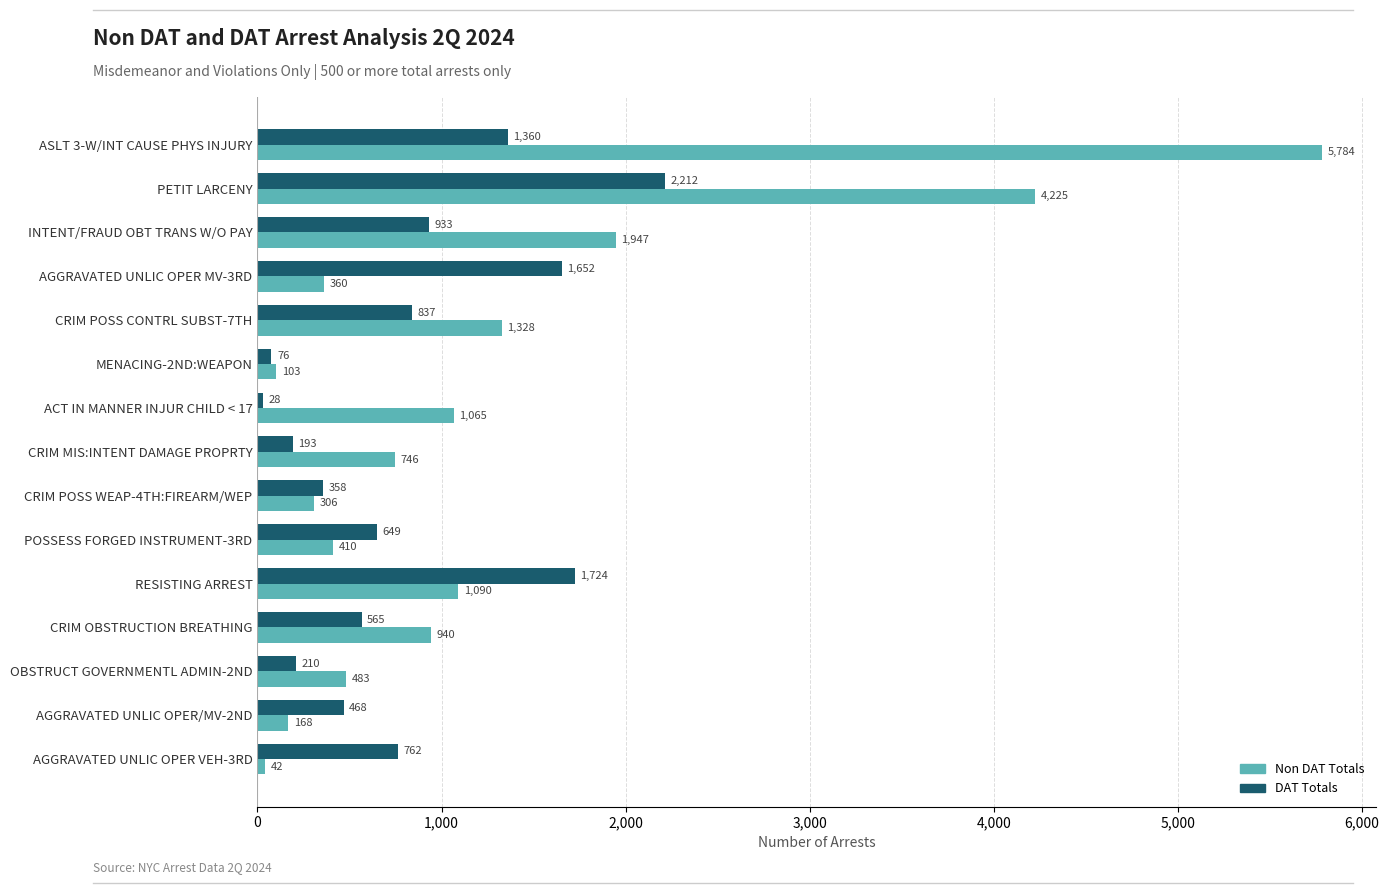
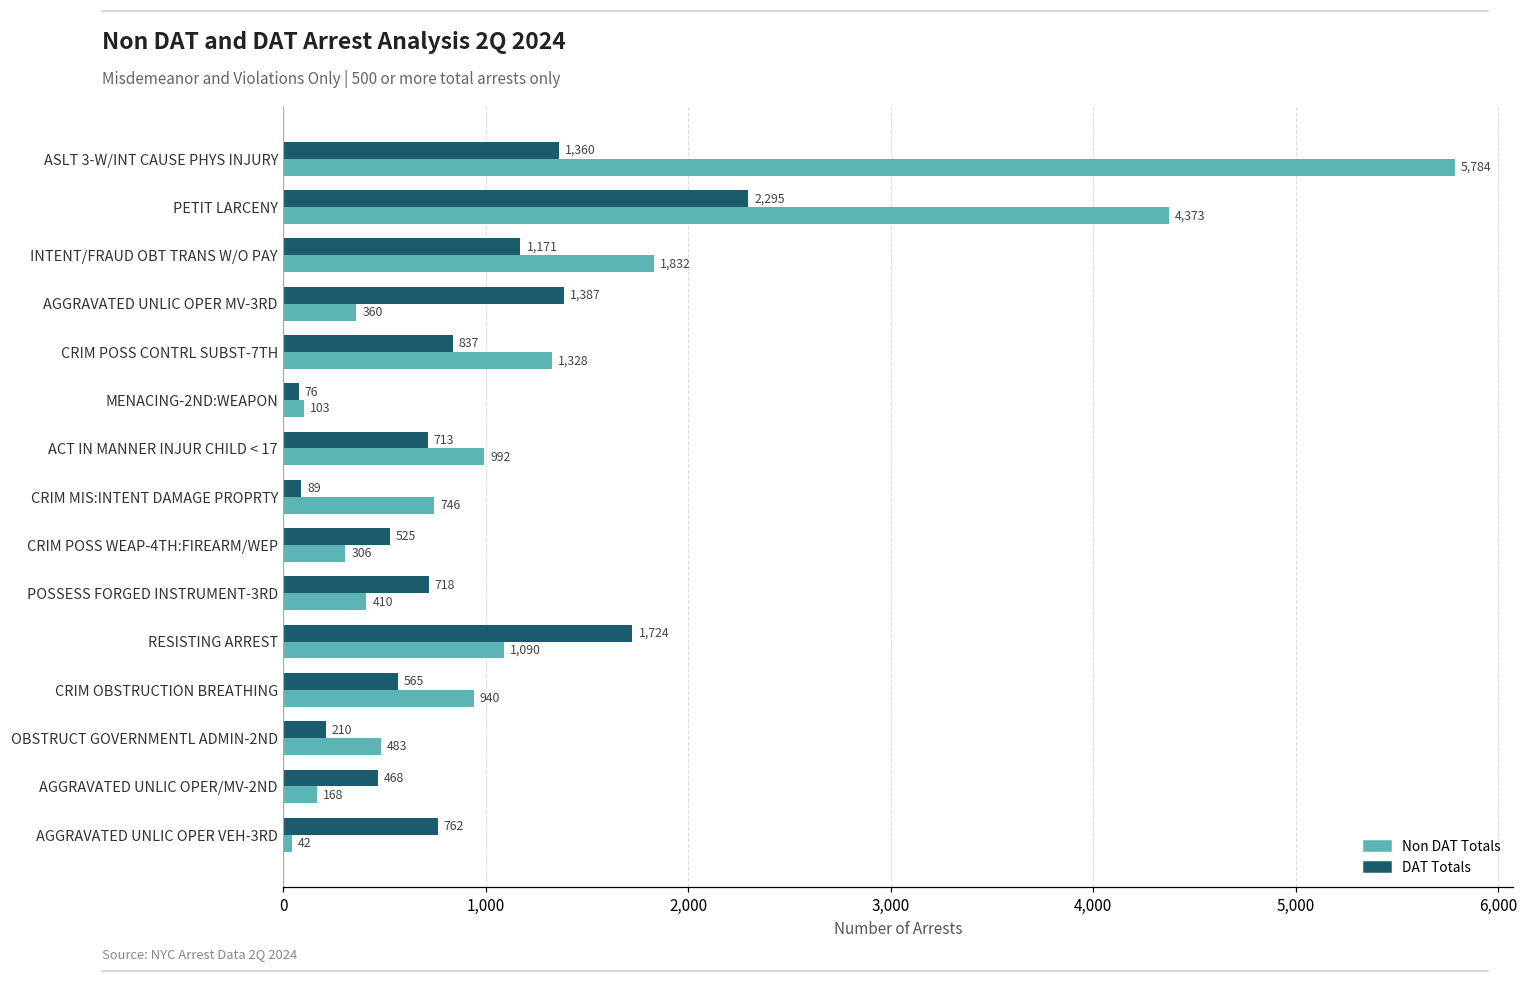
DAT Totals, PETIT LARCENY: 2,212 -> 2,295
Non DAT Totals, PETIT LARCENY: 4,225 -> 4,373
DAT Totals, INTENT/FRAUD OBT TRANS W/O PAY: 933 -> 1,171
Non DAT Totals, INTENT/FRAUD OBT TRANS W/O PAY: 1,947 -> 1,832
DAT Totals, AGGRAVATED UNLIC OPER MV-3RD: 1,652 -> 1,387
DAT Totals, ACT IN MANNER INJUR CHILD < 17: 28 -> 713
Non DAT Totals, ACT IN MANNER INJUR CHILD < 17: 1,065 -> 992
DAT Totals, CRIM MIS:INTENT DAMAGE PROPRTY: 193 -> 89
DAT Totals, CRIM POSS WEAP-4TH:FIREARM/WEP: 358 -> 525
DAT Totals, POSSESS FORGED INSTRUMENT-3RD: 649 -> 718
